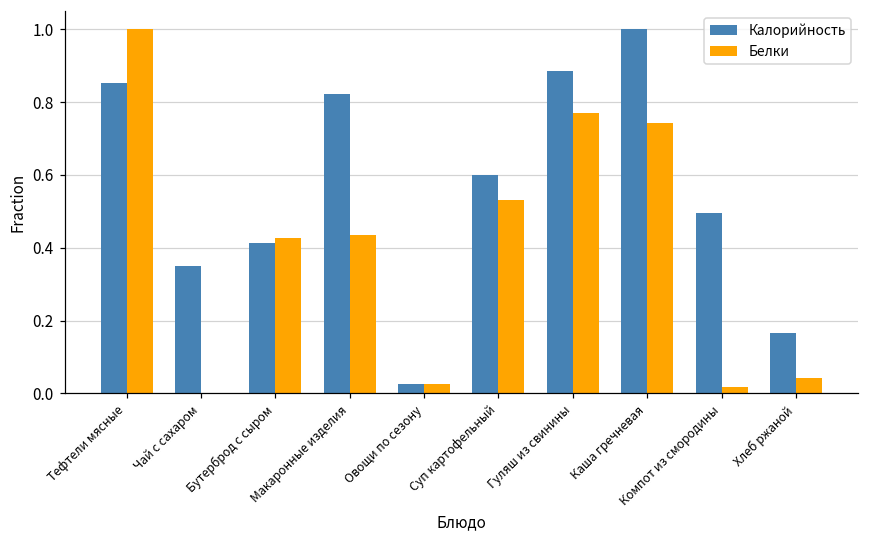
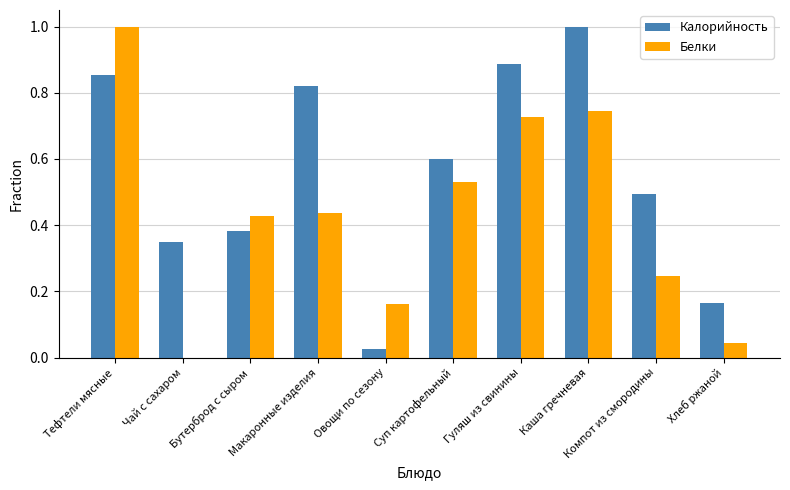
Калорийность, Бутерброд с сыром: 0.41 -> 0.38
Белки, Овощи по сезону: 0.03 -> 0.16
Белки, Гуляш из свинины: 0.77 -> 0.73
Белки, Компот из смородины: 0.02 -> 0.25
